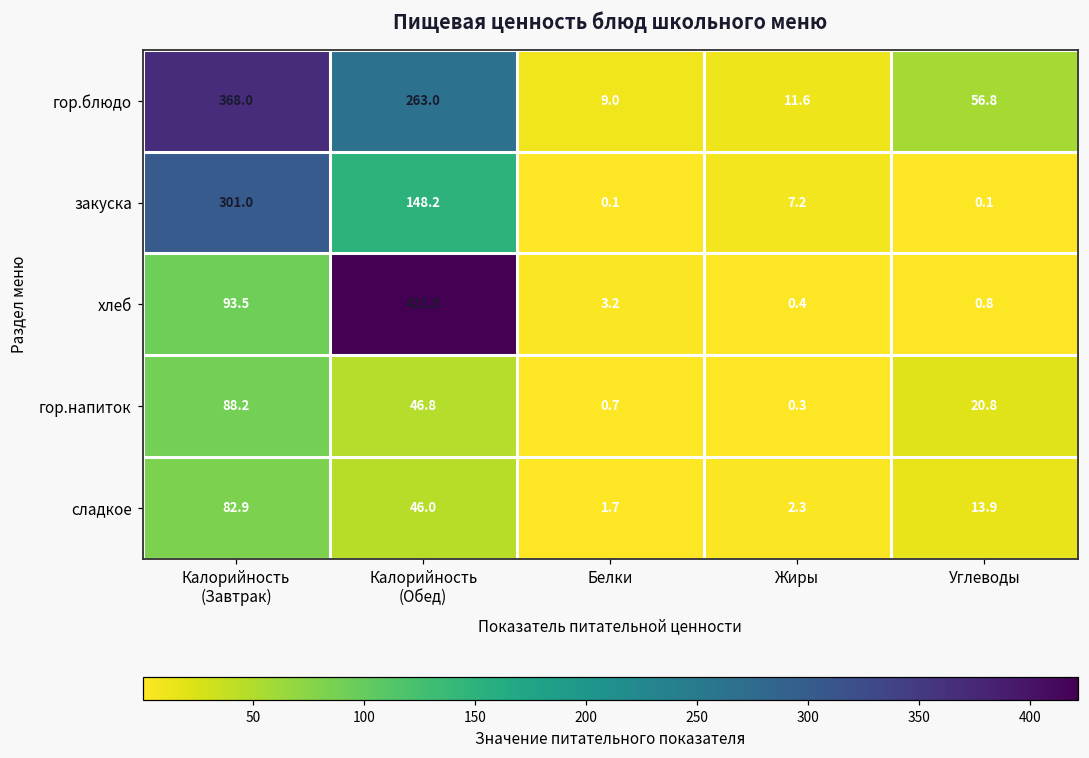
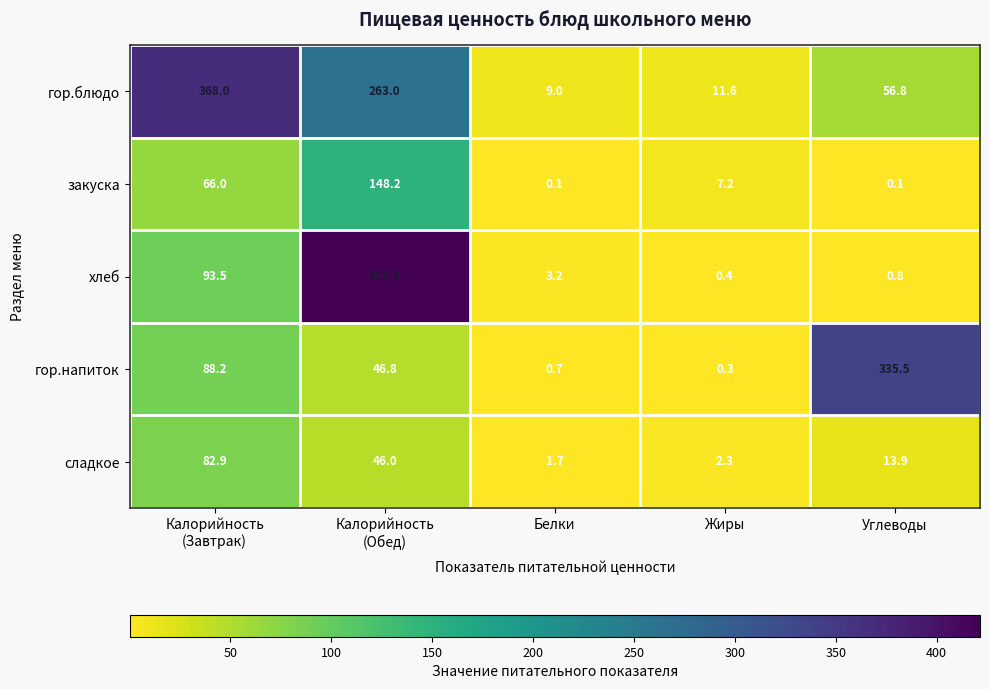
закуска, Калорийность (Завтрак): 301.0 -> 66.0
гор.напиток, Углеводы: 20.8 -> 335.5
